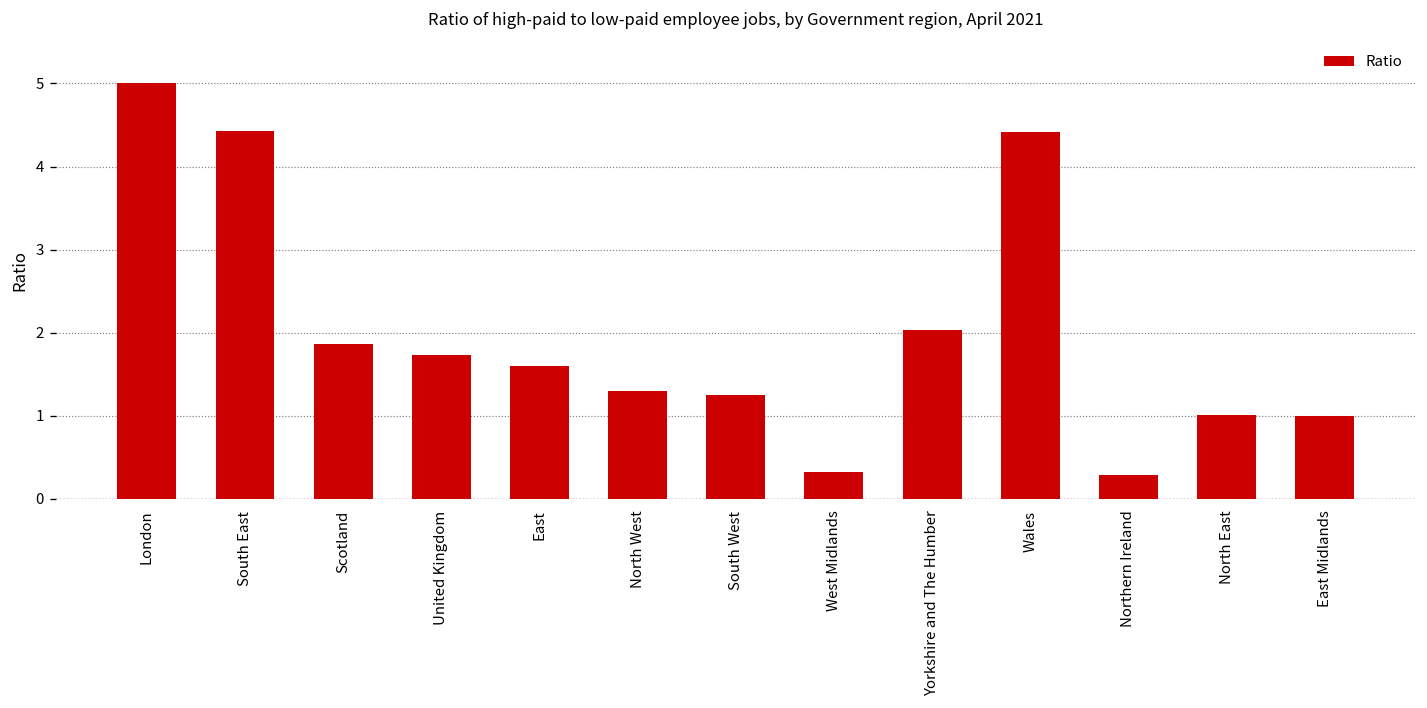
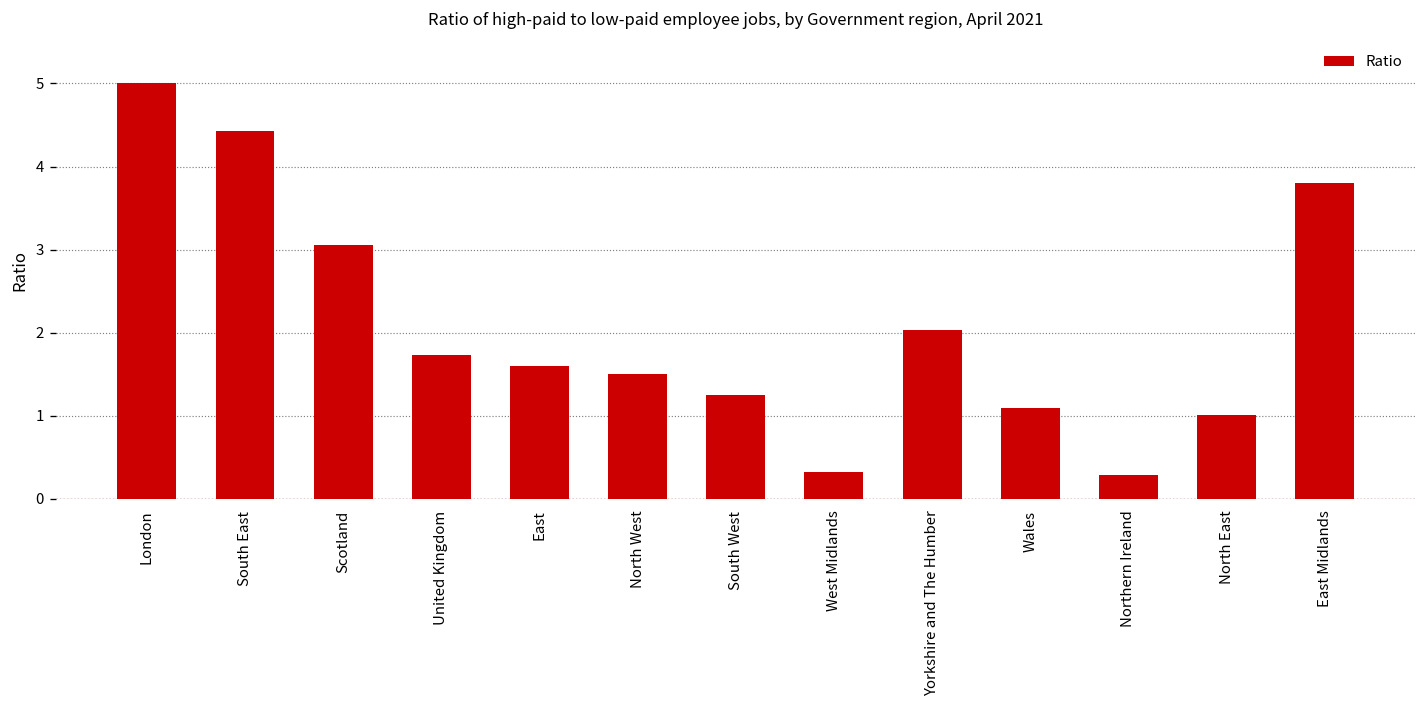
Scotland: 1.9 -> 3.1
North West: 1.3 -> 1.5
Wales: 4.4 -> 1.1
East Midlands: 1.0 -> 3.8
